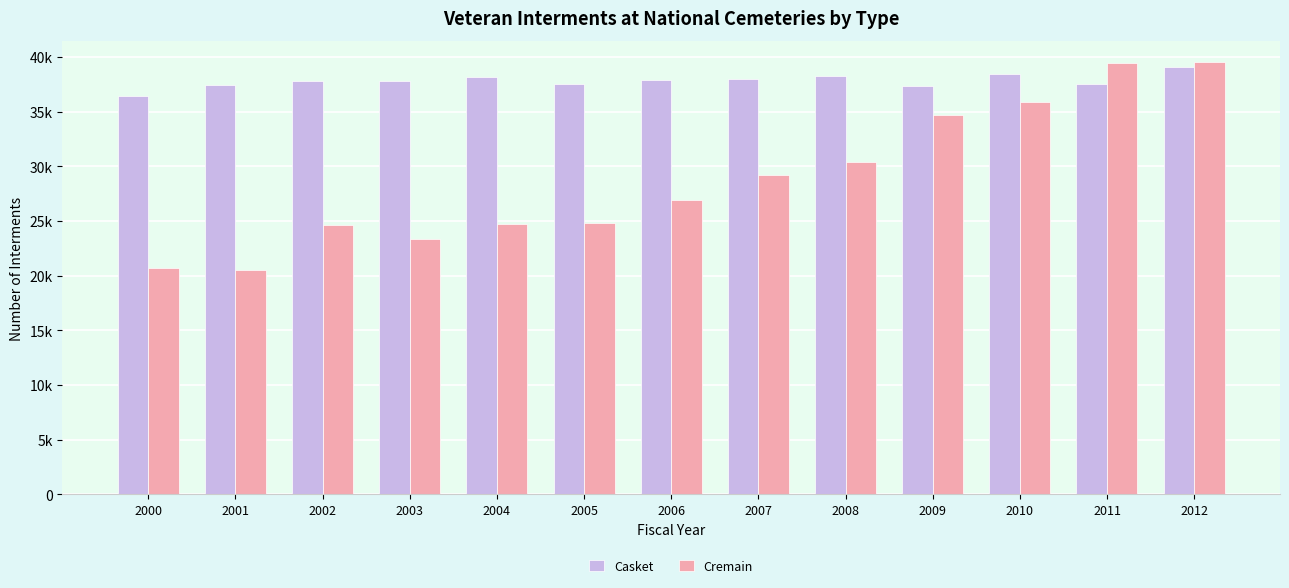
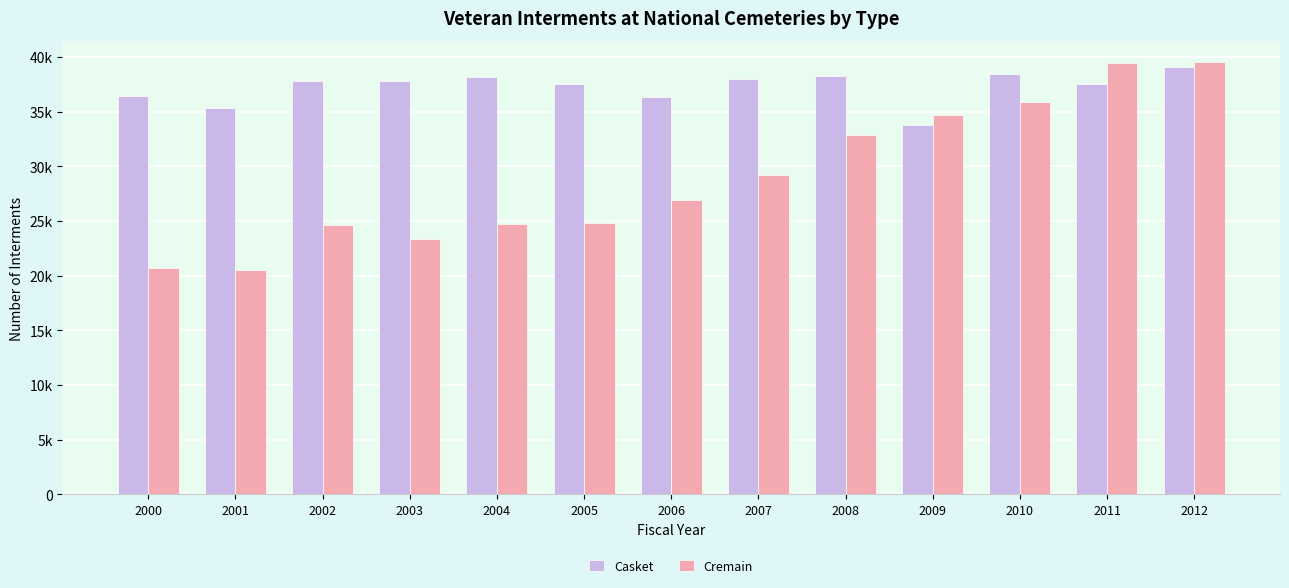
Casket, 2001: 37500 -> 35300
Casket, 2006: 37900 -> 36300
Cremain, 2008: 30400 -> 32900
Casket, 2009: 37400 -> 33800
